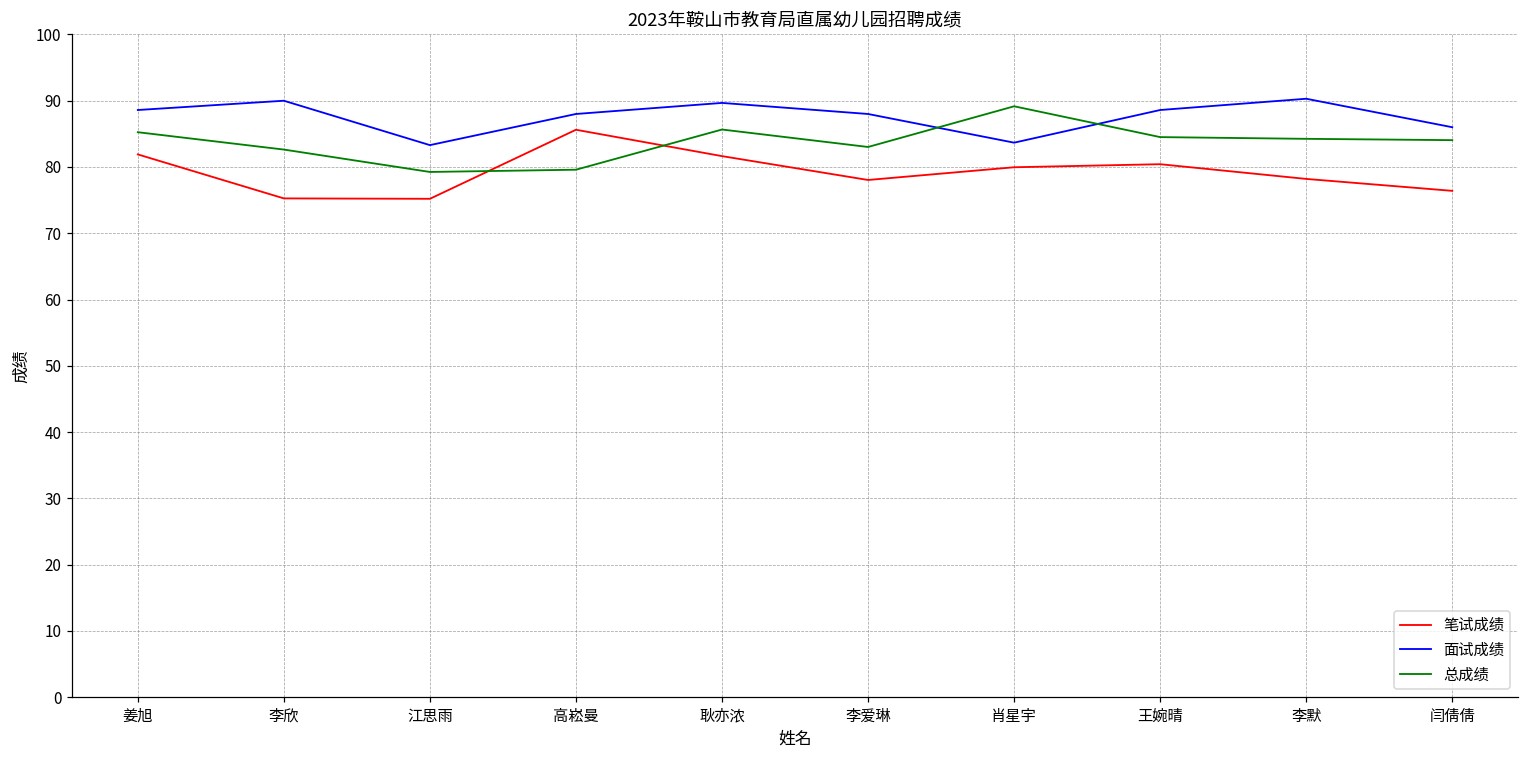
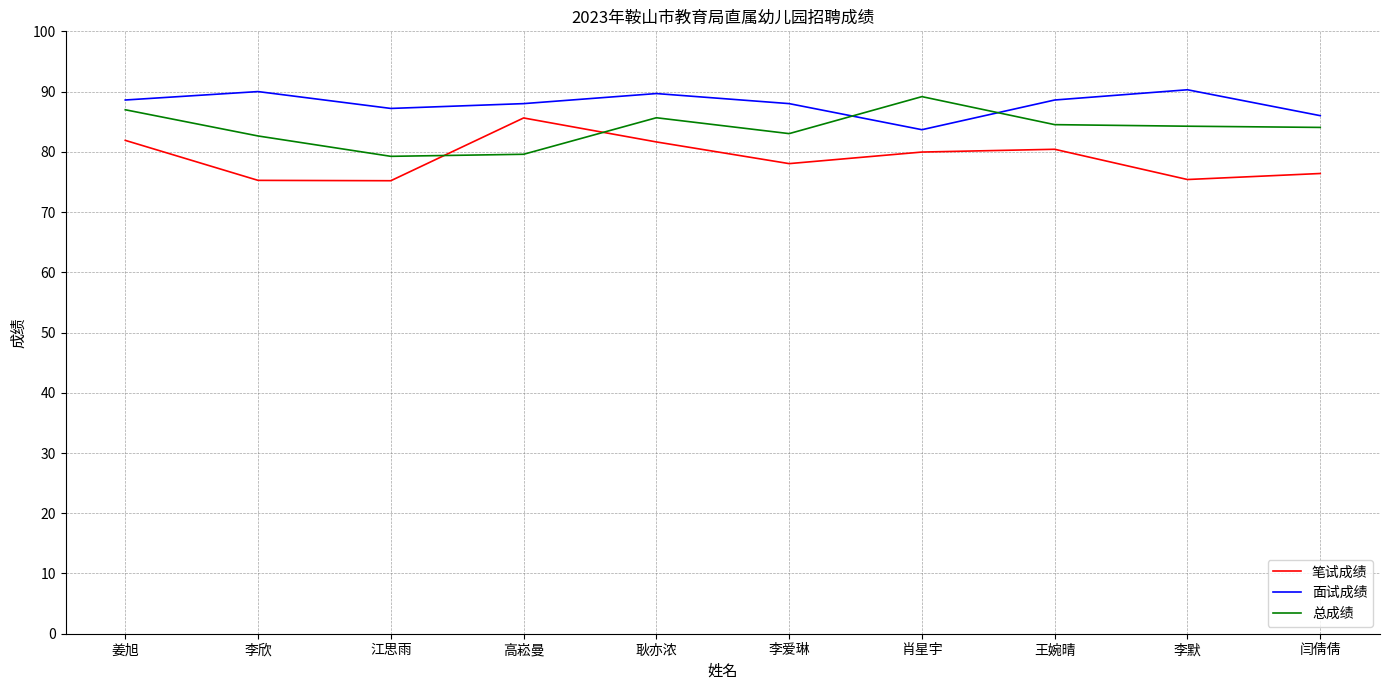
总成绩, 姜旭: 85 -> 87
面试成绩, 江思雨: 83 -> 87
笔试成绩, 李默: 78 -> 75
